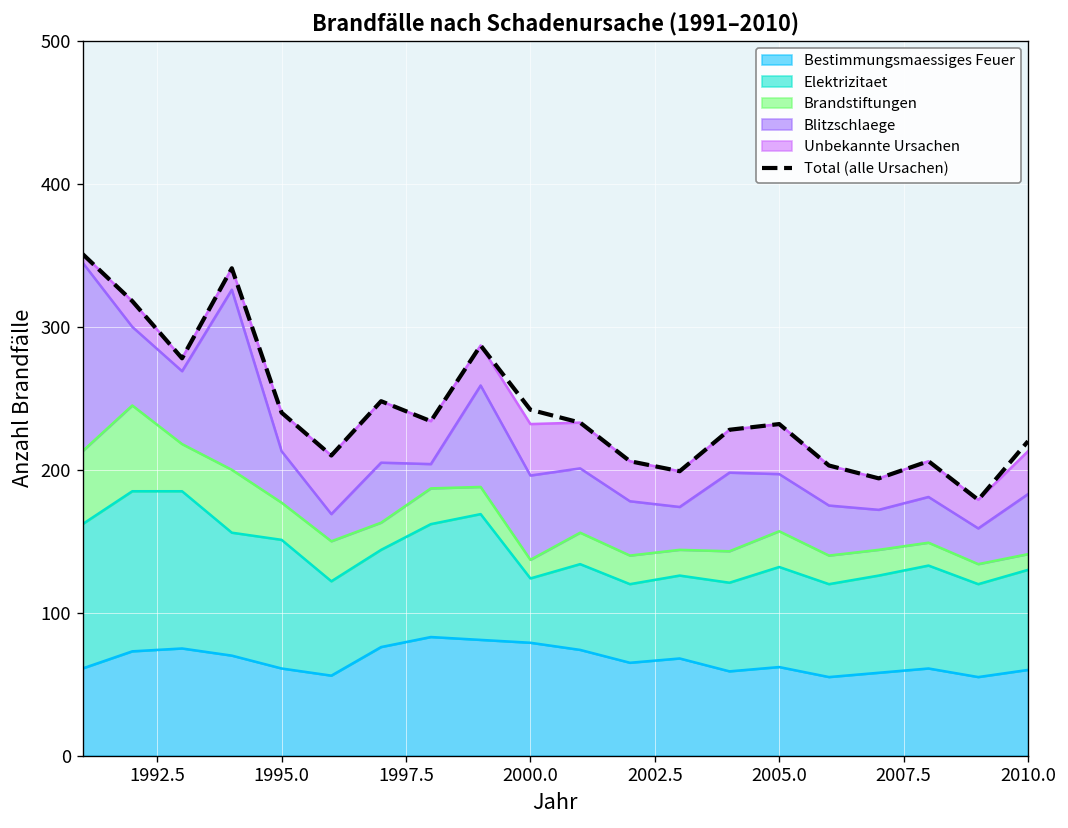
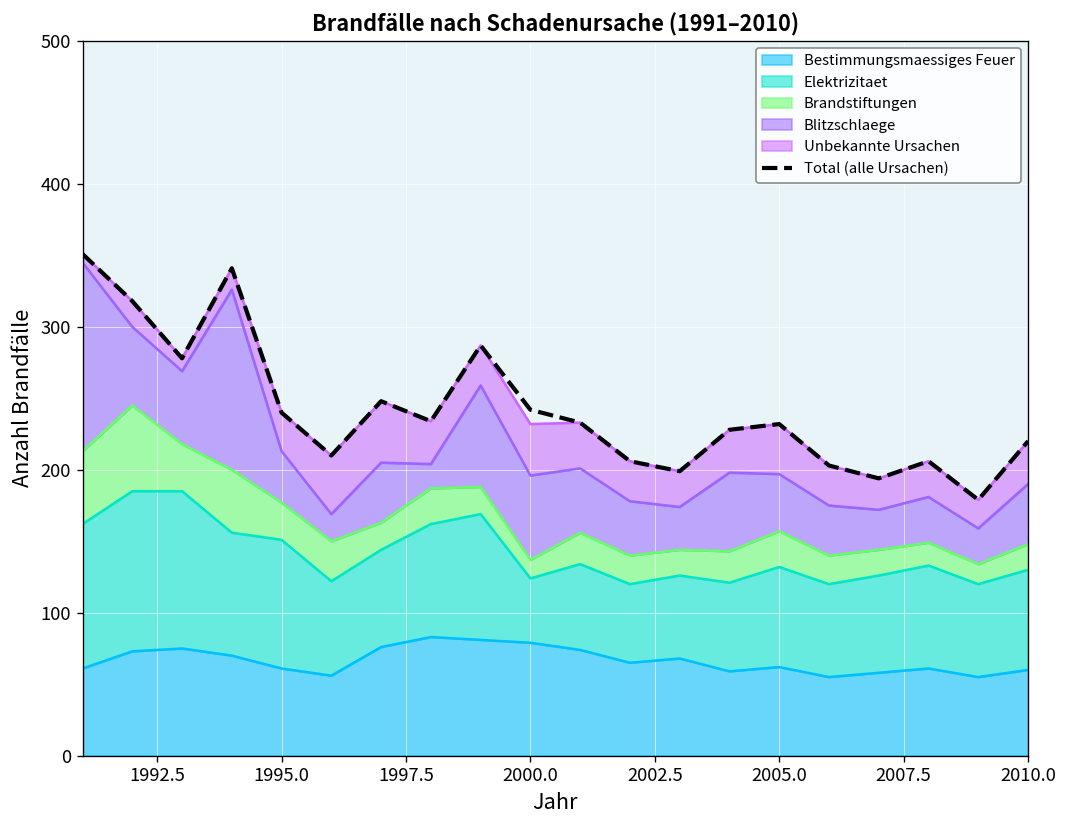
Brandstiftungen, 2010.0: 11 -> 18
